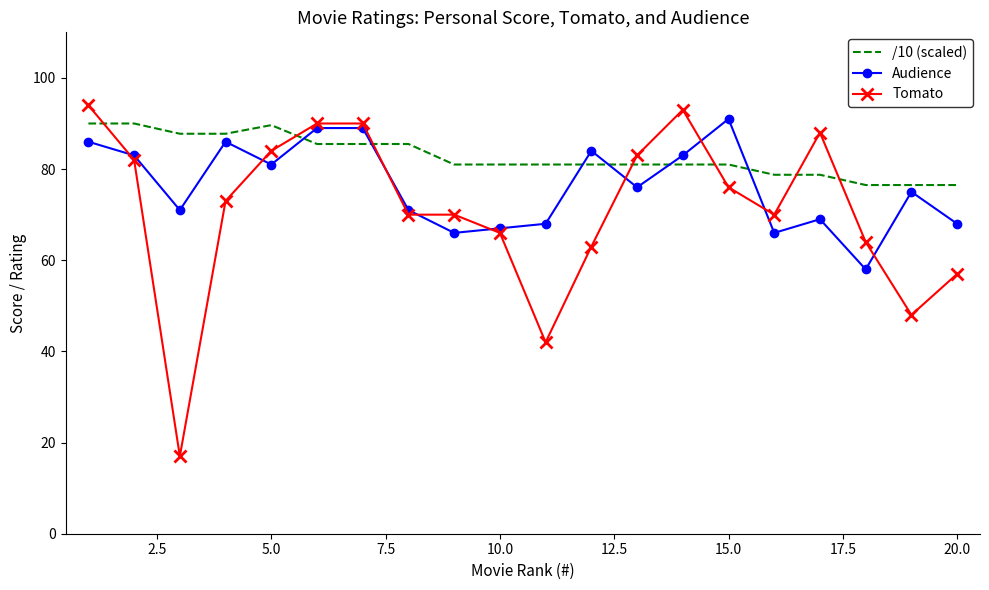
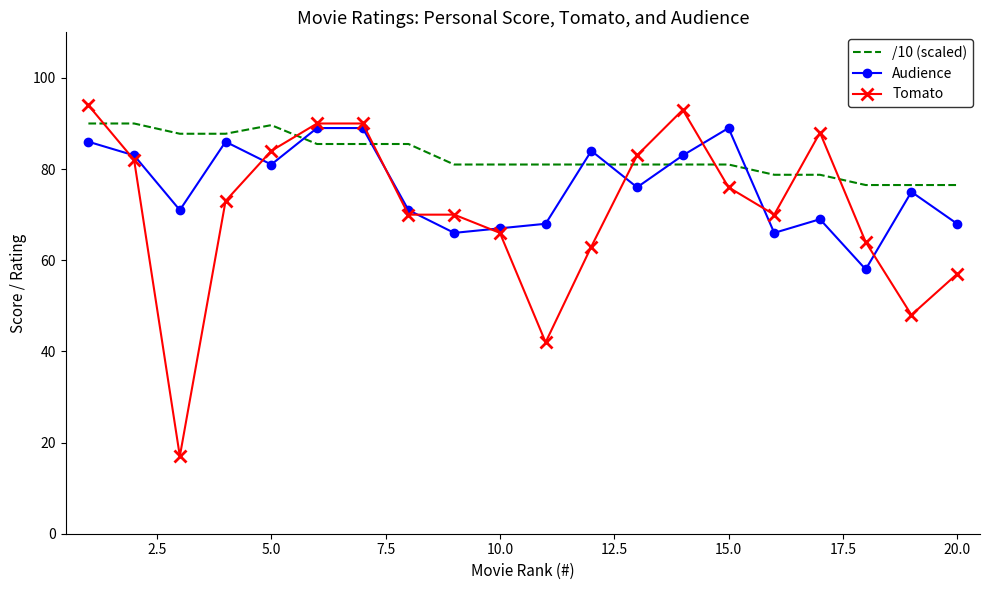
Audience, 15.0: 91 -> 89
